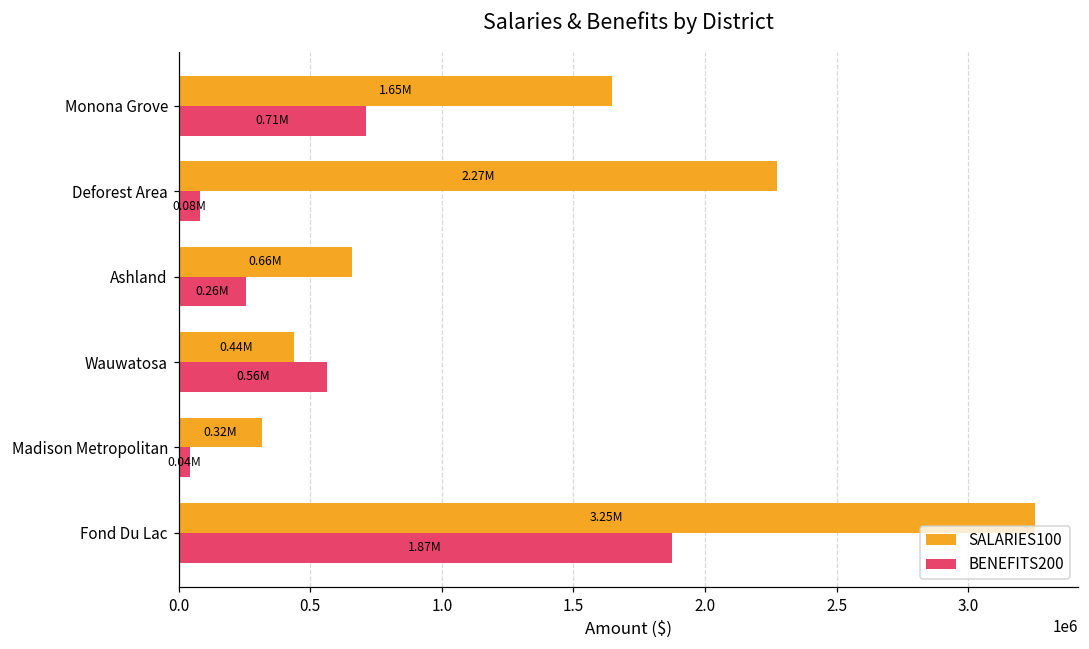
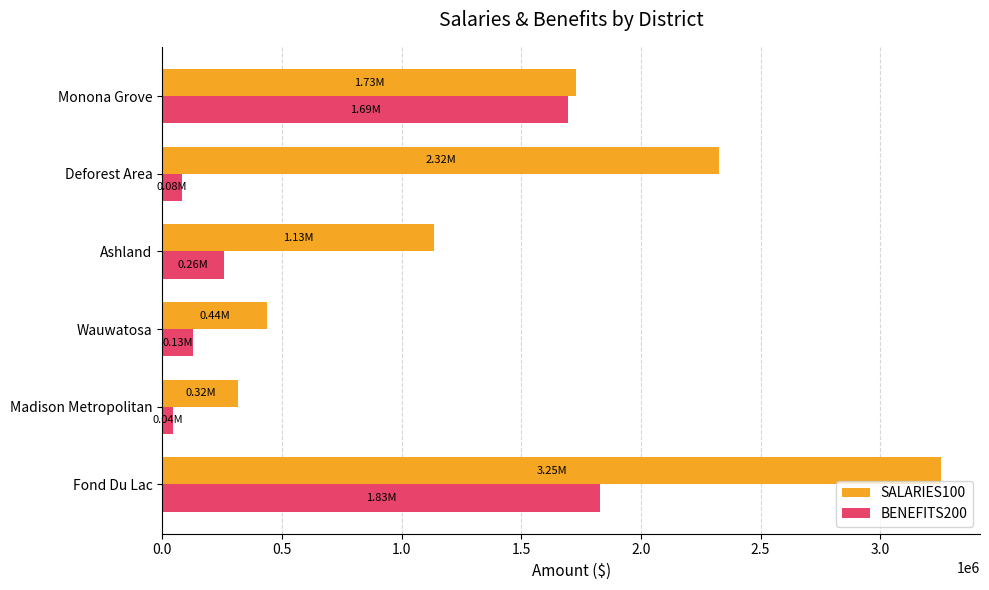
SALARIES100, Monona Grove: 1.65M -> 1.73M
BENEFITS200, Monona Grove: 0.71M -> 1.69M
SALARIES100, Deforest Area: 2.27M -> 2.32M
SALARIES100, Ashland: 0.66M -> 1.13M
BENEFITS200, Wauwatosa: 0.56M -> 0.13M
BENEFITS200, Fond Du Lac: 1.87M -> 1.83M
